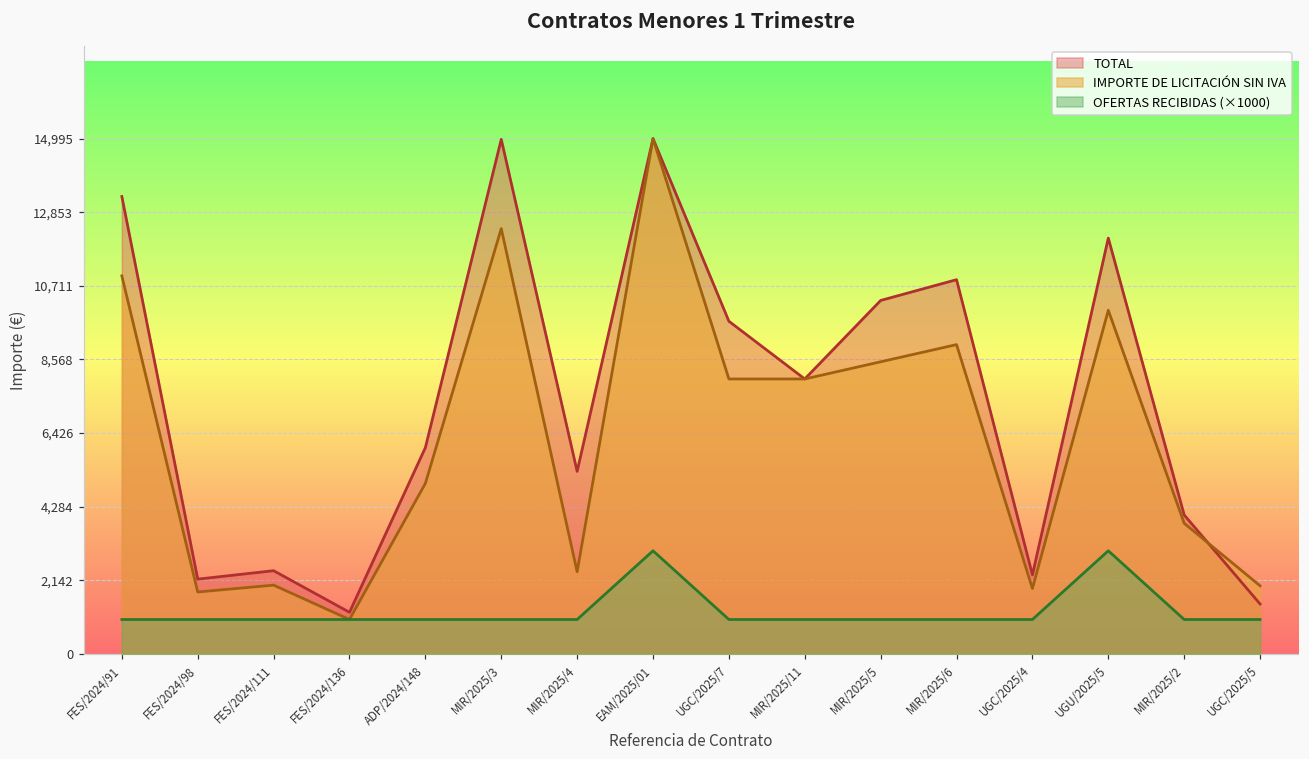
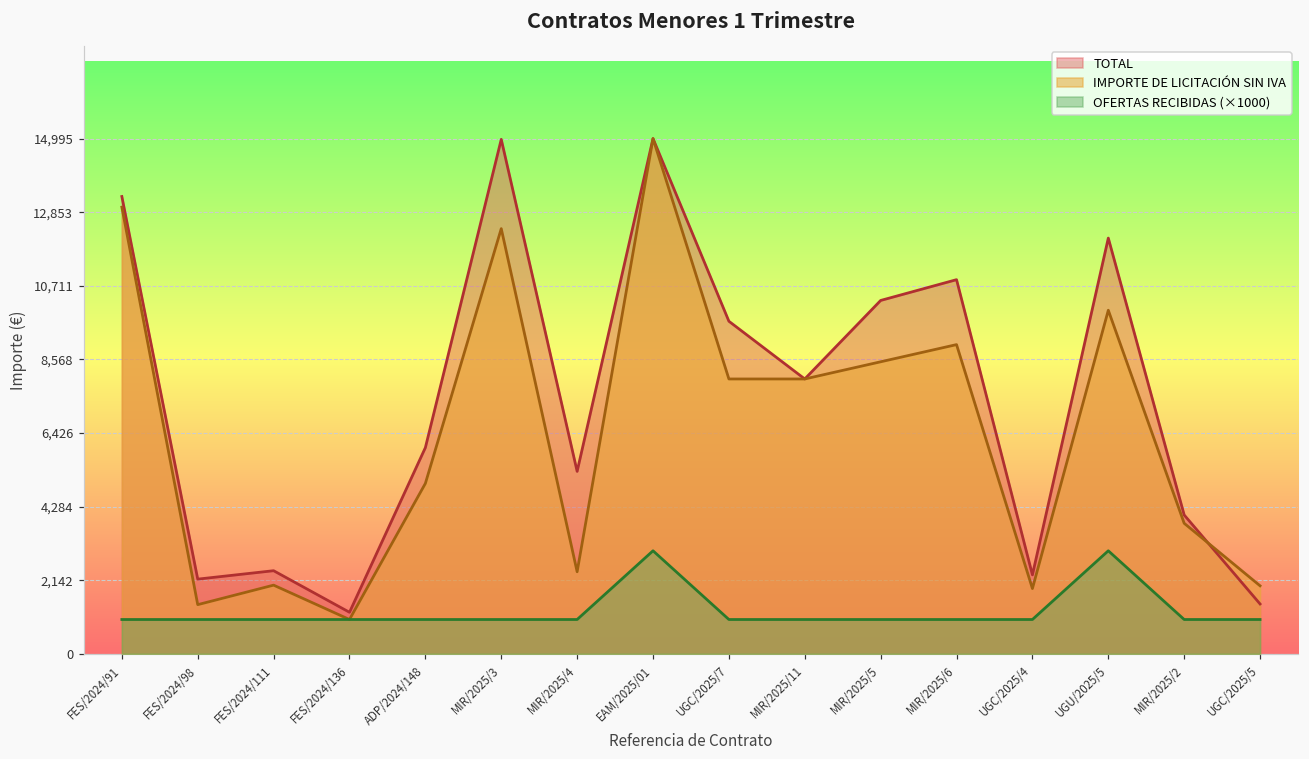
IMPORTE DE LICITACIÓN SIN IVA, FES/2024/91: 11,000 -> 13,000
IMPORTE DE LICITACIÓN SIN IVA, FES/2024/98: 1,800 -> 1,400
